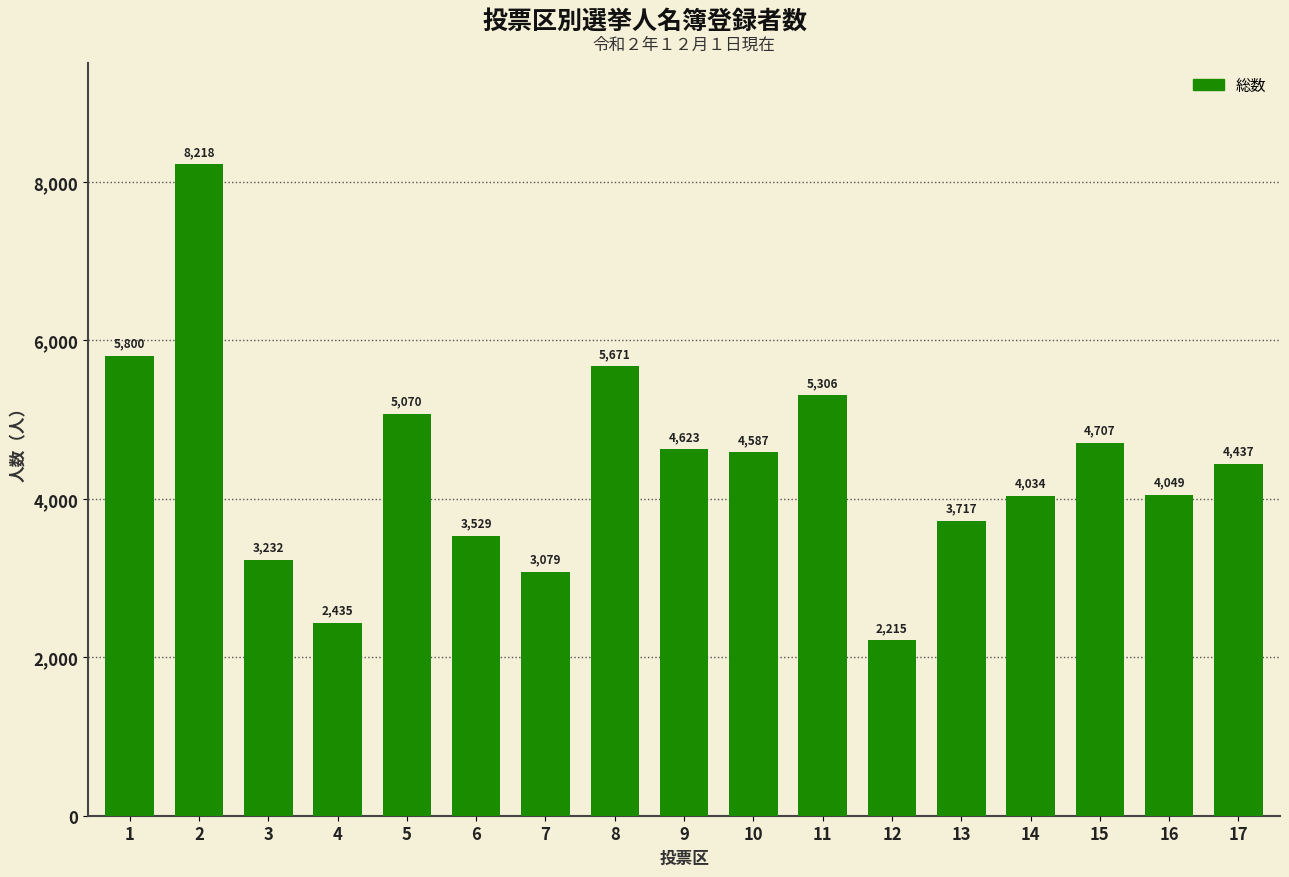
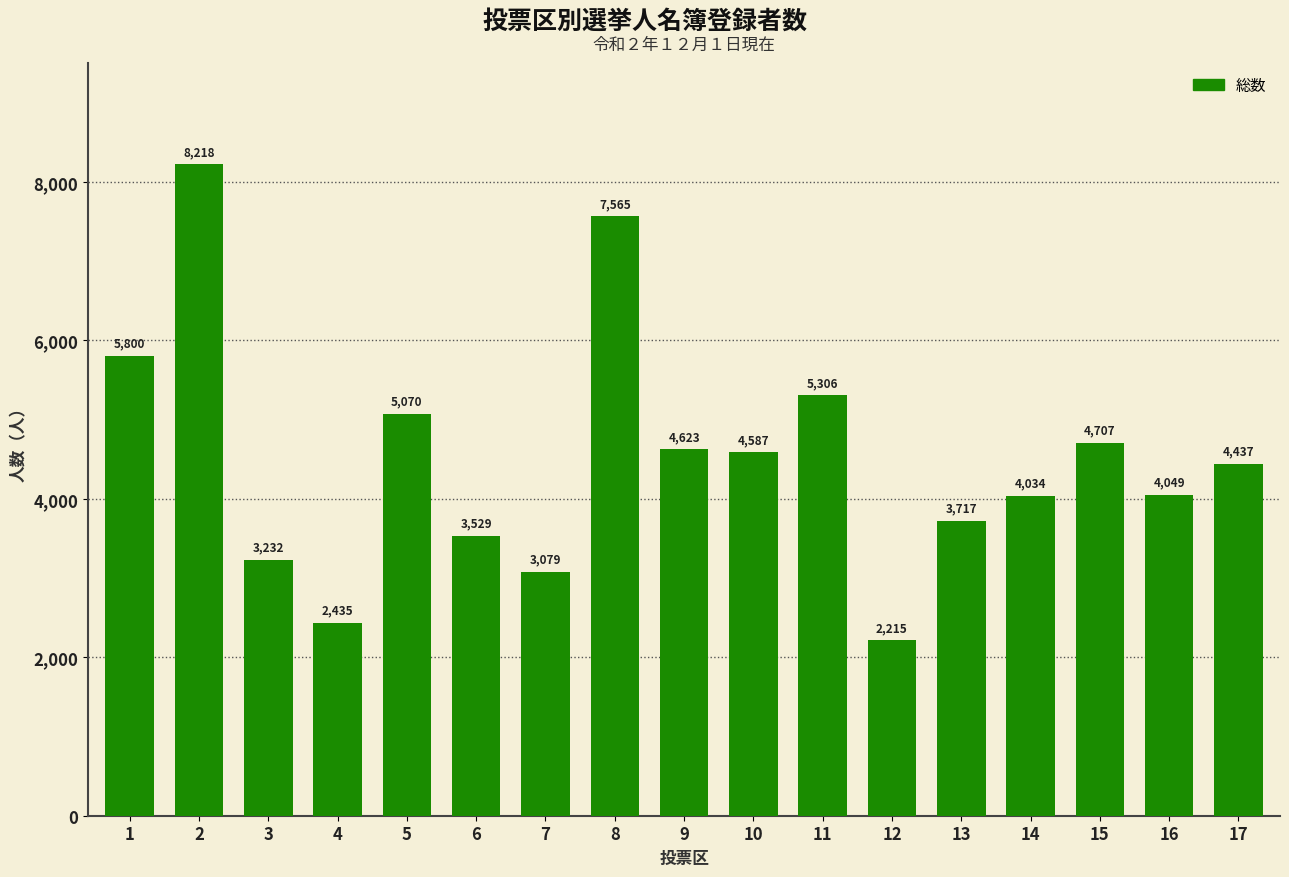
8: 5,671 -> 7,565
